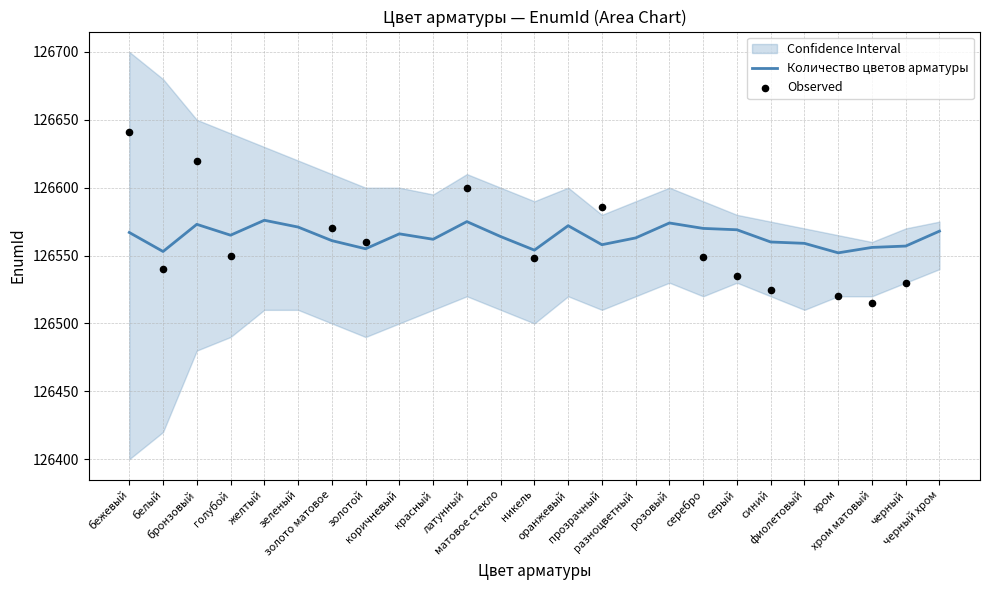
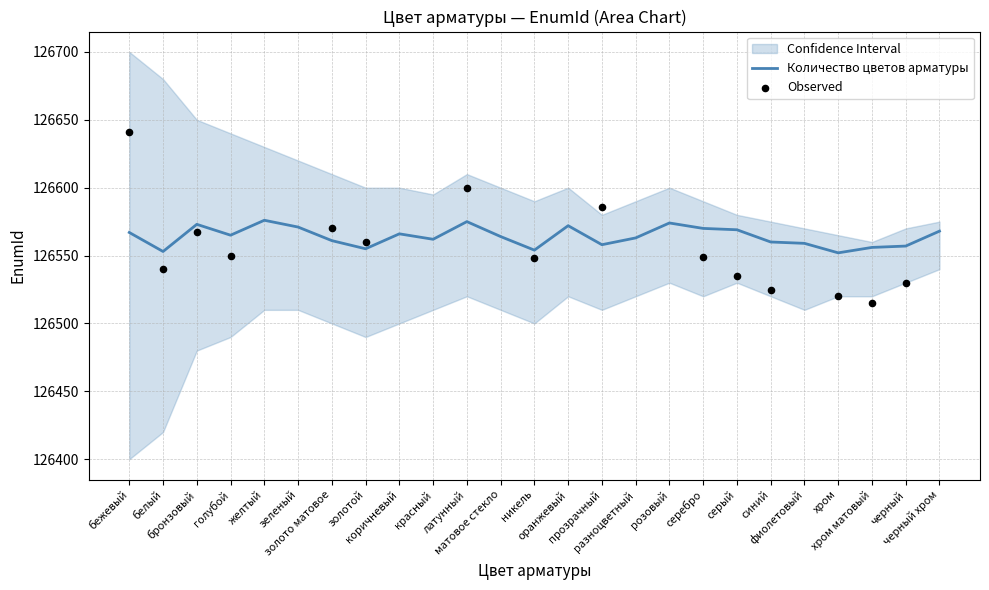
Observed, бронзовый: 126620 -> 126567
